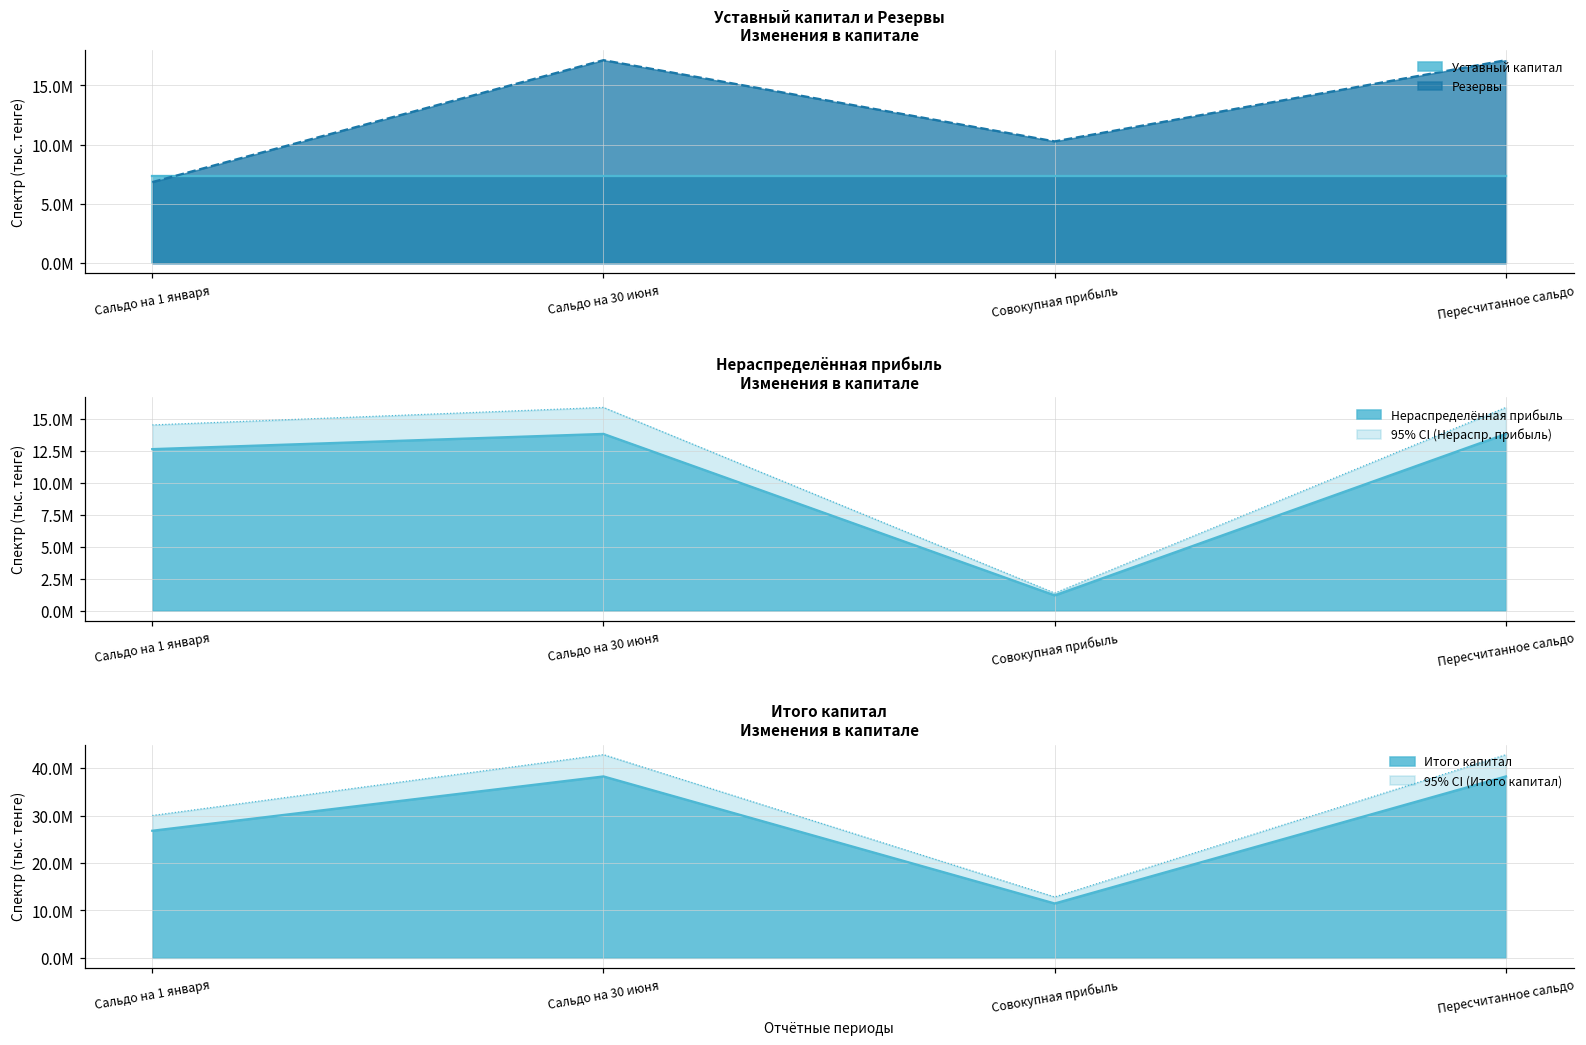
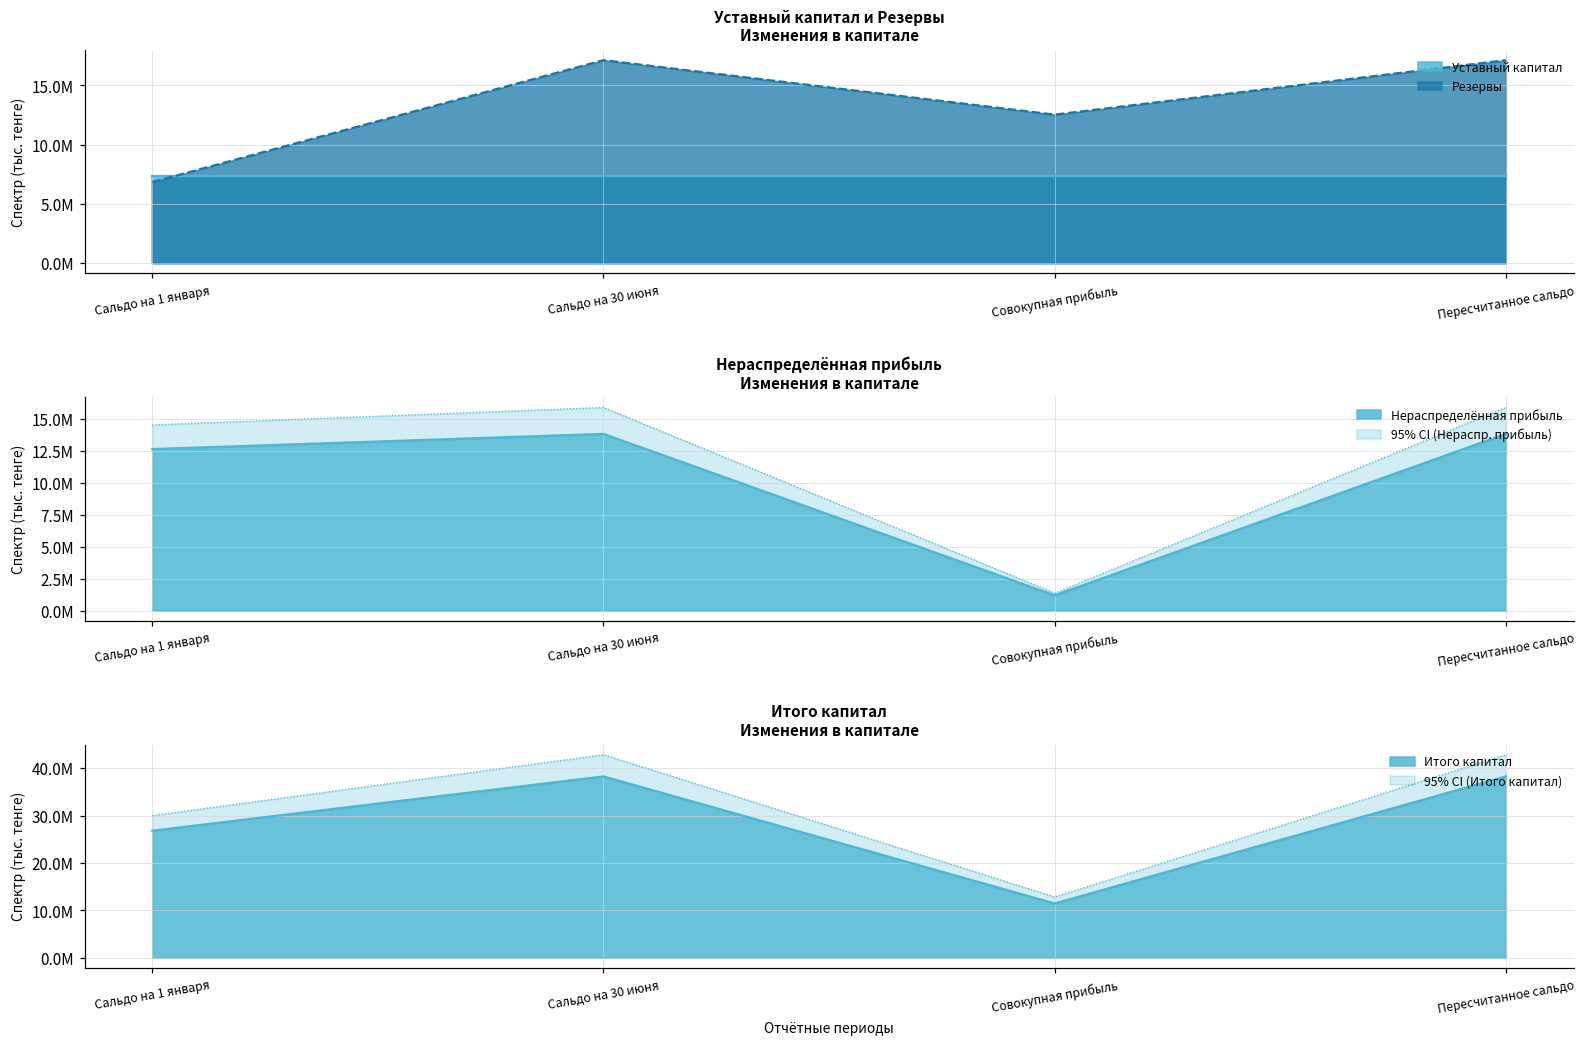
Уставный капитал и Резервы Изменения в капитале, Резервы, Совокупная прибыль: 10300000 -> 12500000
